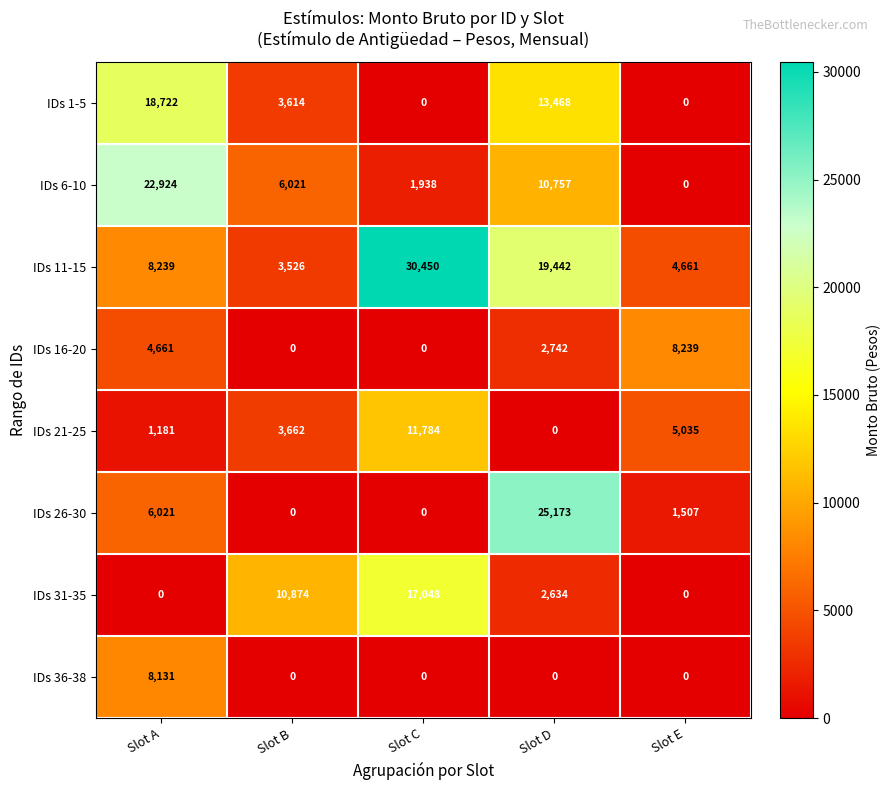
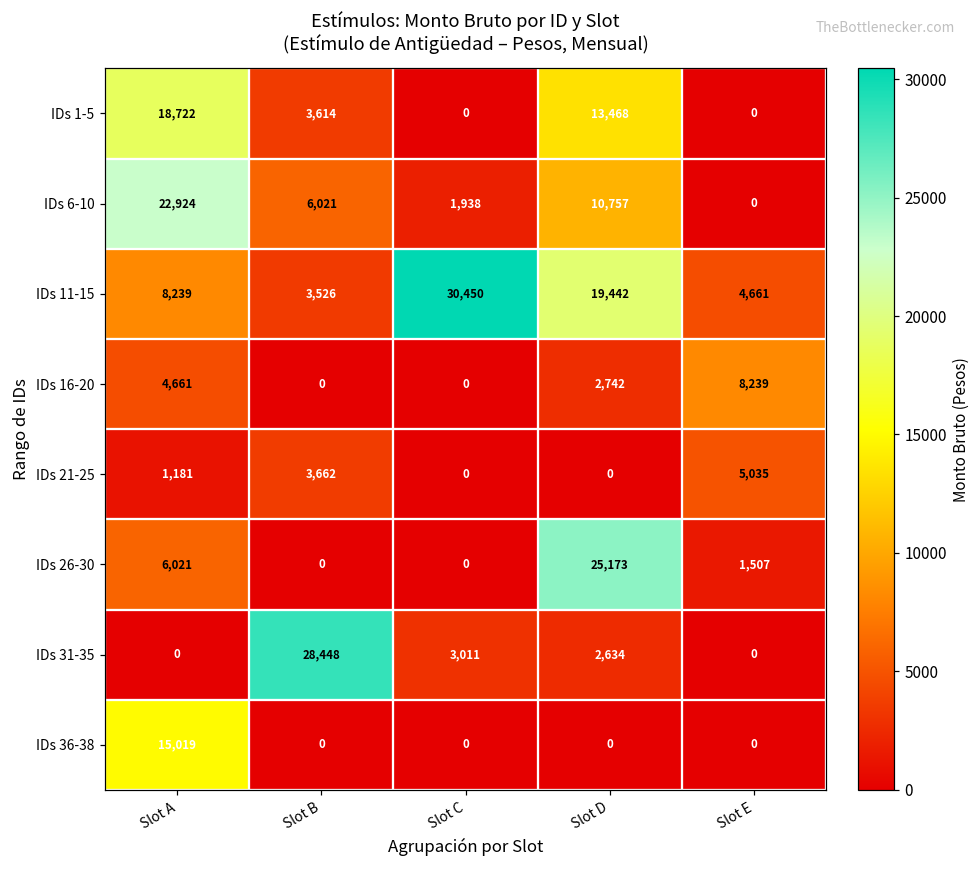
IDs 21-25, Slot C: 11,784 -> 0
IDs 31-35, Slot B: 10,874 -> 28,448
IDs 31-35, Slot C: 17,048 -> 3,011
IDs 36-38, Slot A: 8,131 -> 15,019
